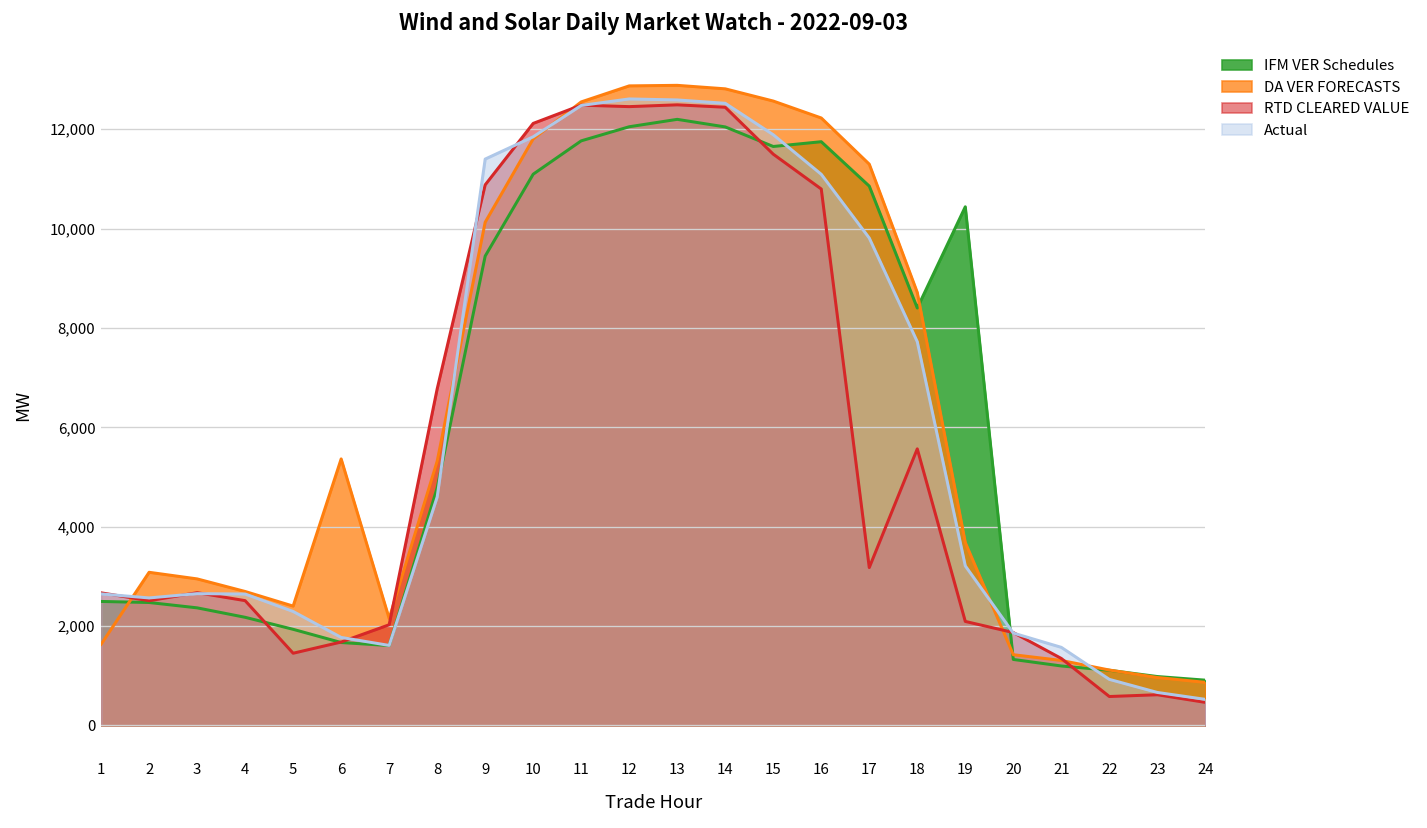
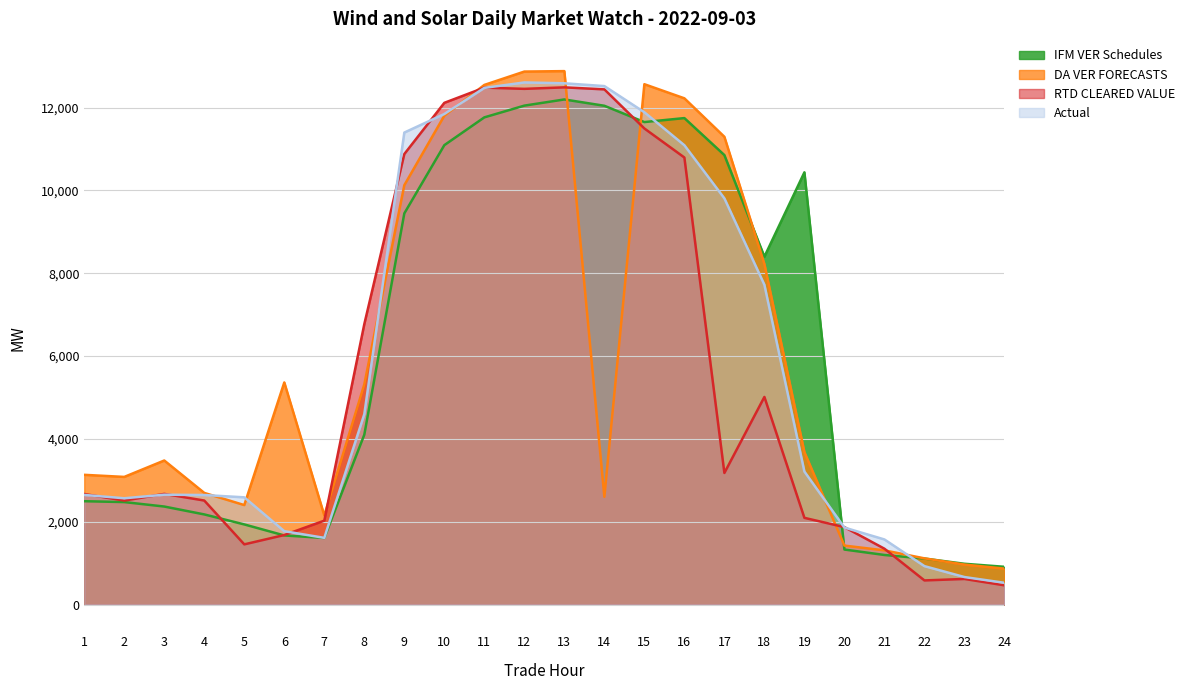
DA VER FORECASTS, 1: 1,600 -> 3,100
DA VER FORECASTS, 3: 3,000 -> 3,500
Actual, 5: 2,300 -> 2,600
IFM VER Schedules, 8: 4,800 -> 4,100
DA VER FORECASTS, 14: 12,800 -> 2,600
DA VER FORECASTS, 18: 8,700 -> 8,200
RTD CLEARED VALUE, 18: 5,600 -> 5,000
